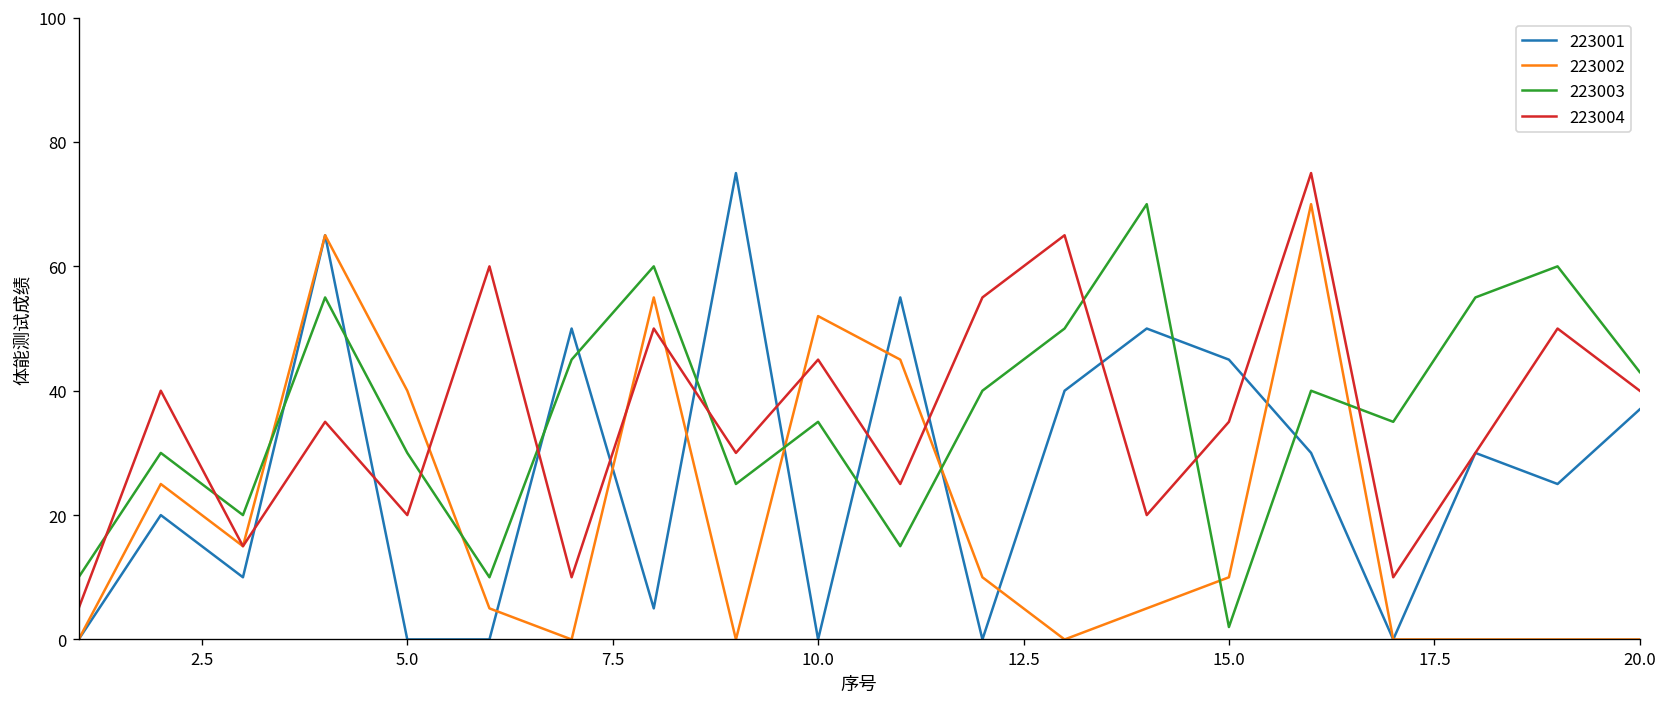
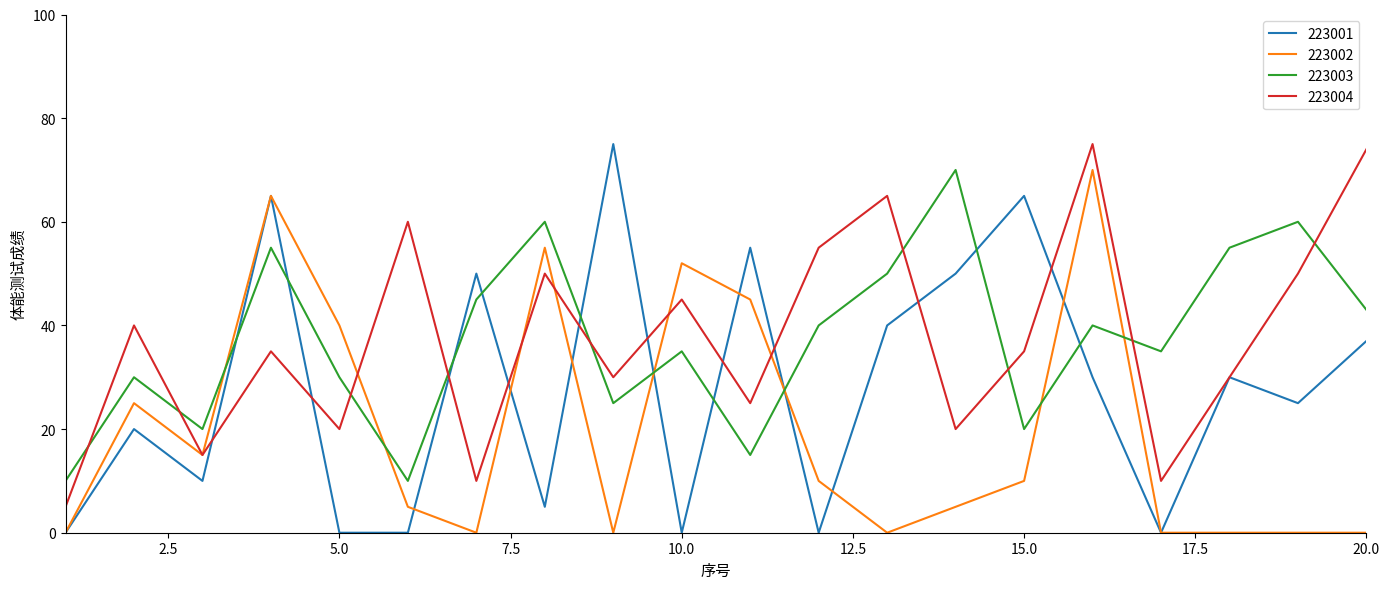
223001, 15.0: 45 -> 65
223003, 15.0: 2 -> 20
223004, 20.0: 40 -> 74
